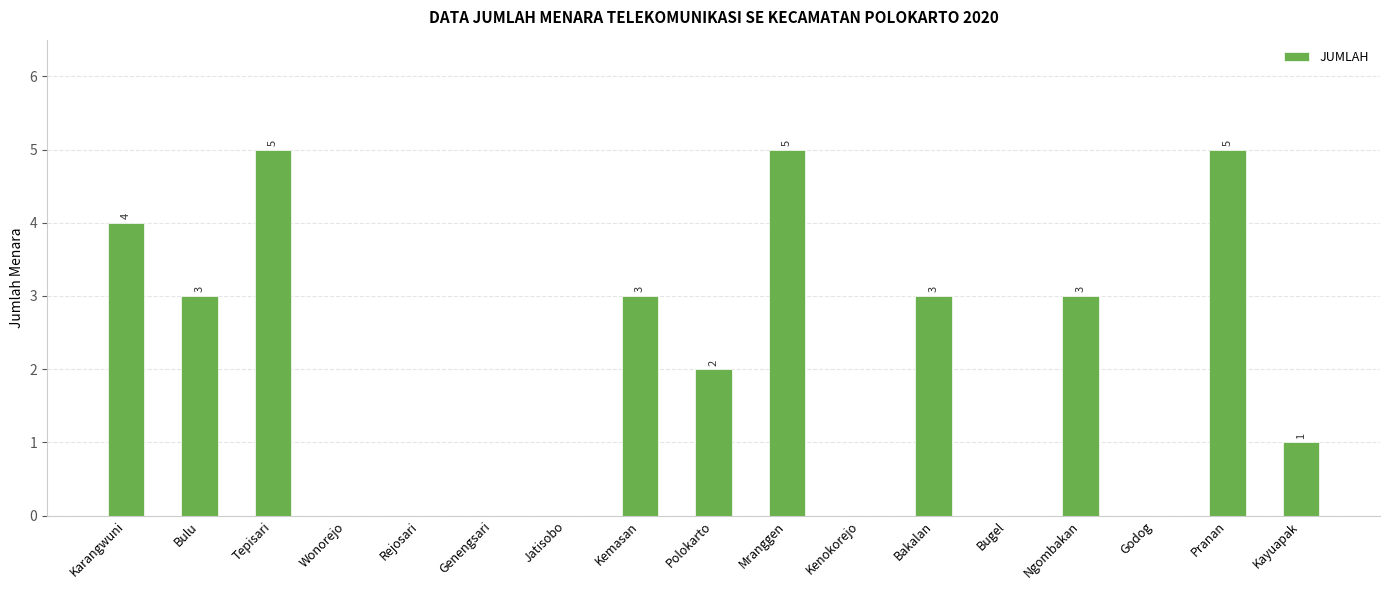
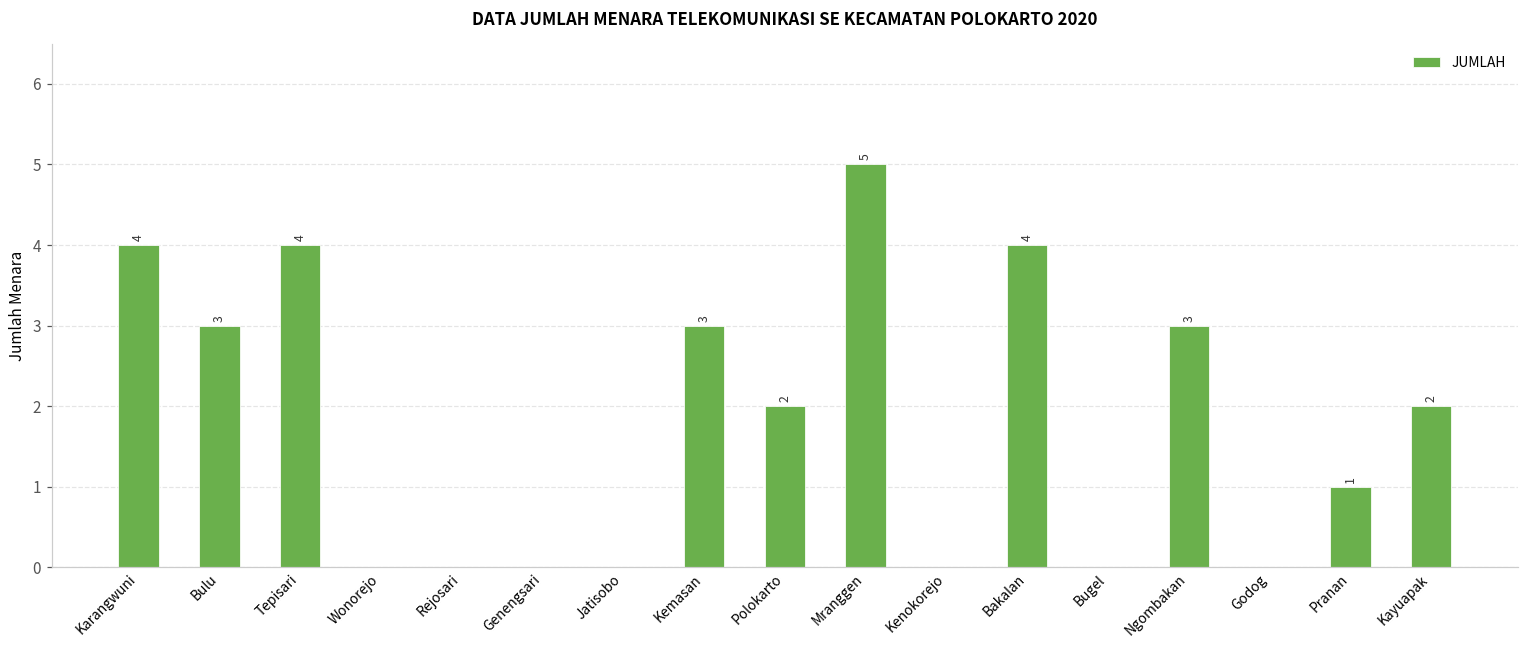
Tepisari: 5 -> 4
Bakalan: 3 -> 4
Pranan: 5 -> 1
Kayuapak: 1 -> 2
